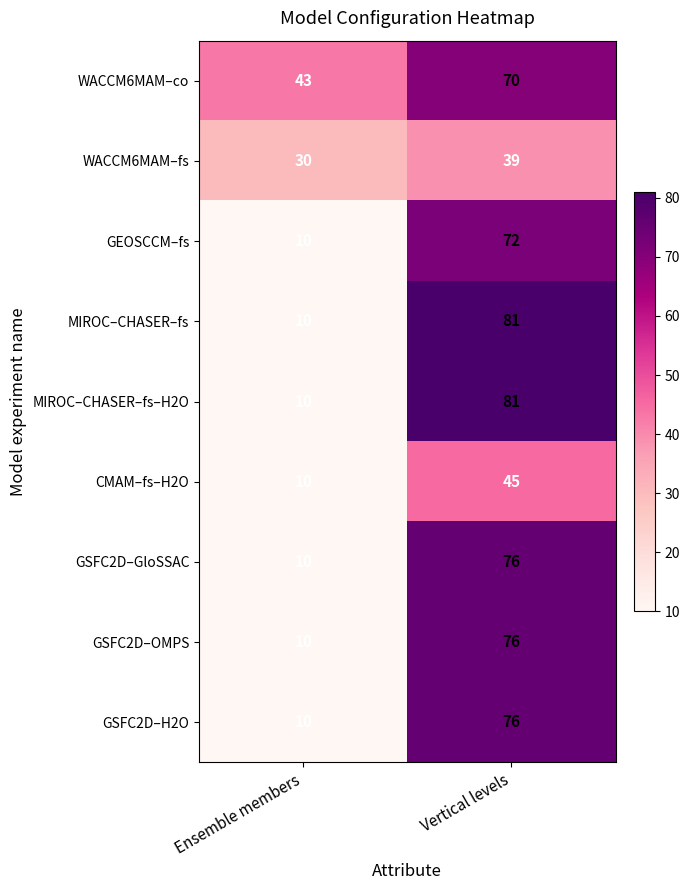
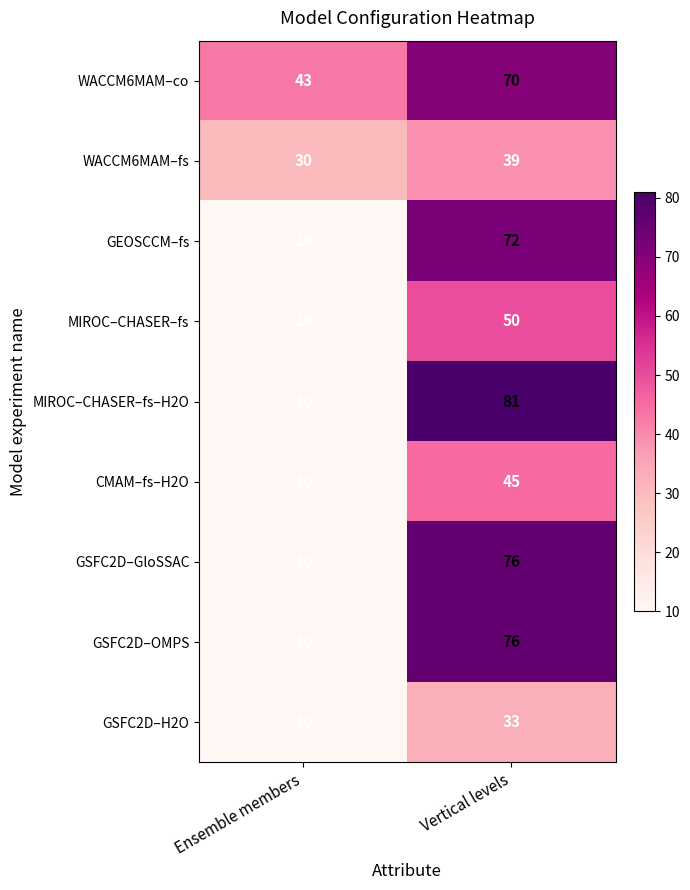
MIROC–CHASER–fs, Vertical levels: 81 -> 50
GSFC2D–H2O, Vertical levels: 76 -> 33
